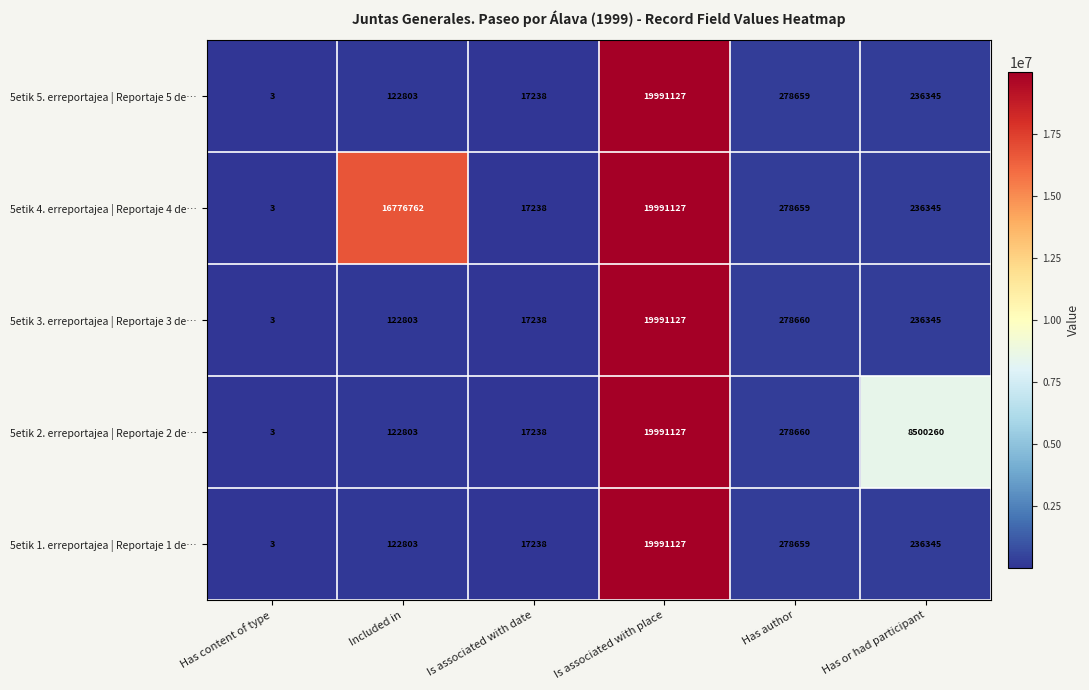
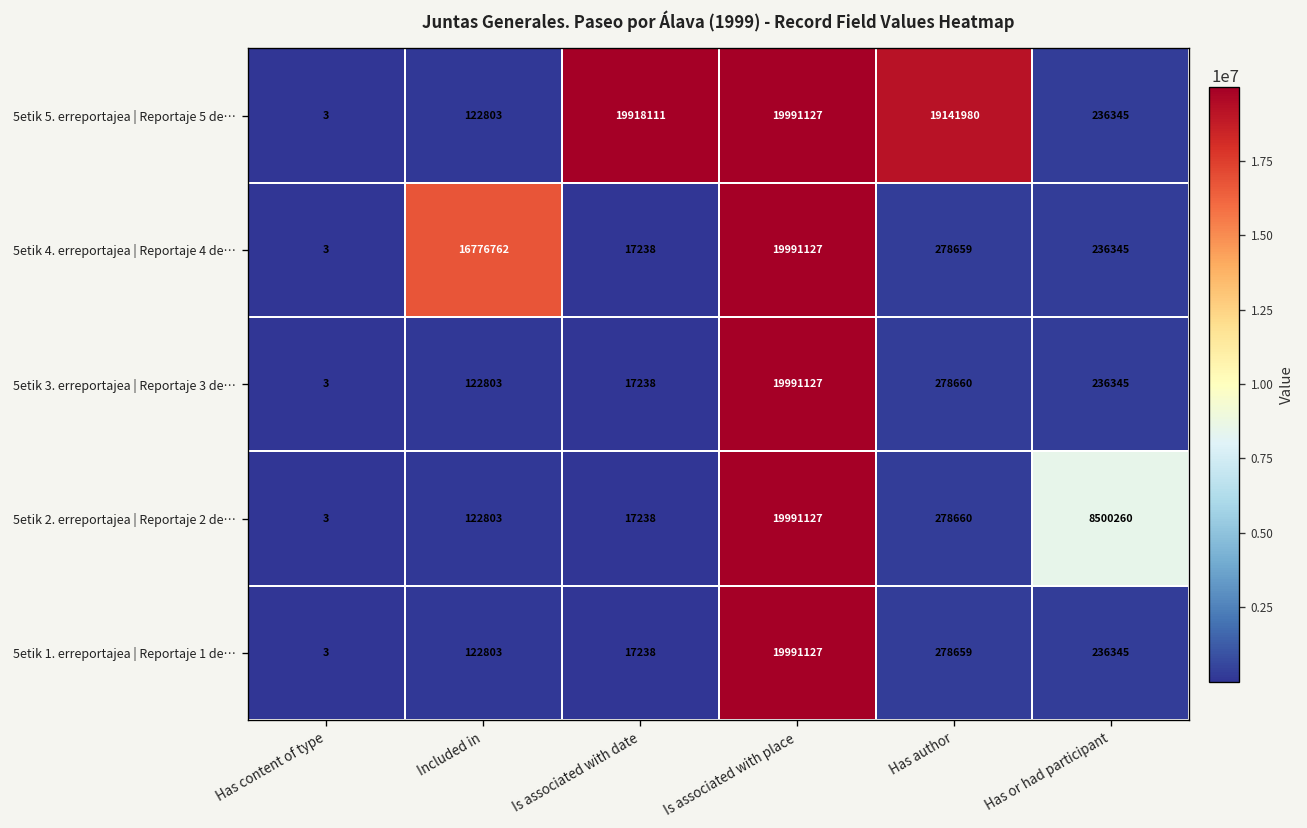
5etik 5. erreportajea | Reportaje 5 de…, Is associated with date: 17238 -> 19918111
5etik 5. erreportajea | Reportaje 5 de…, Has author: 278659 -> 19141980
